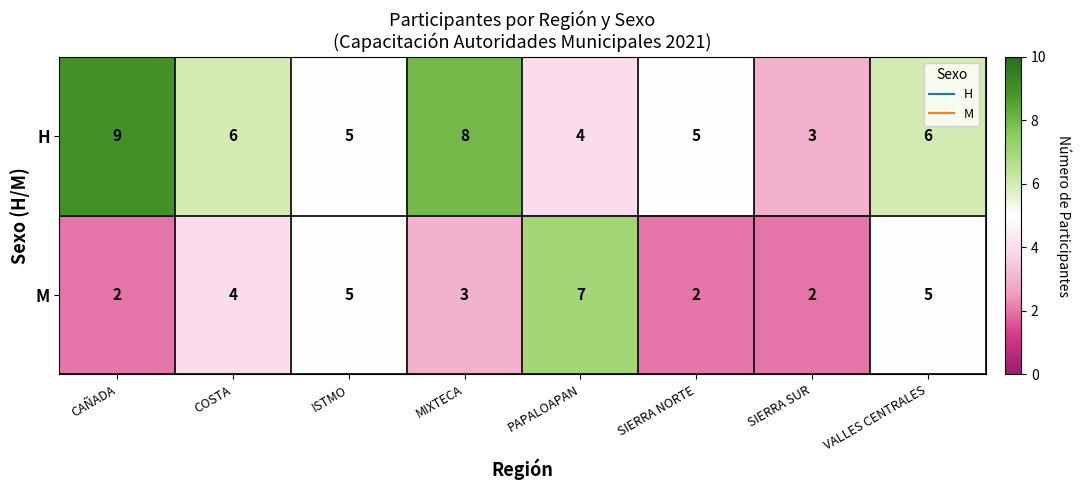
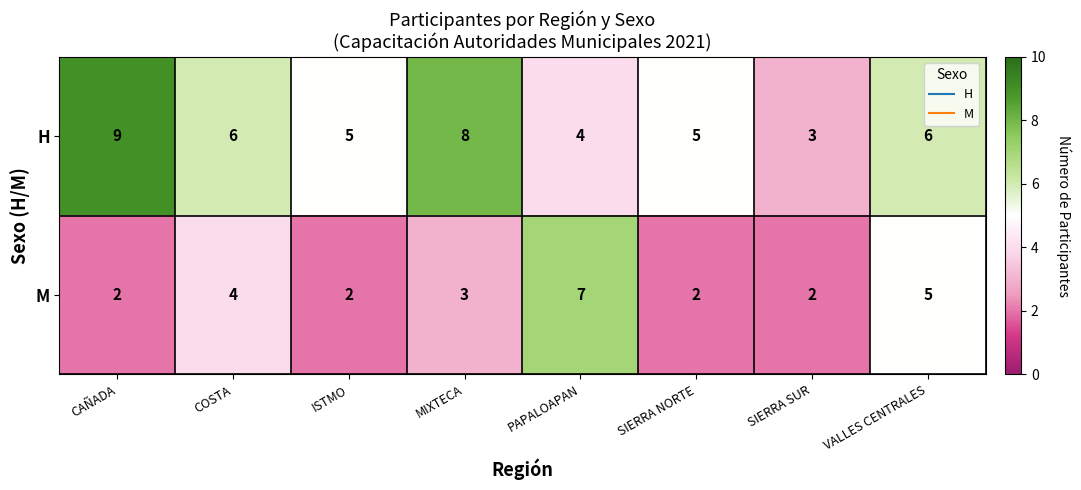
M, ISTMO: 5 -> 2
